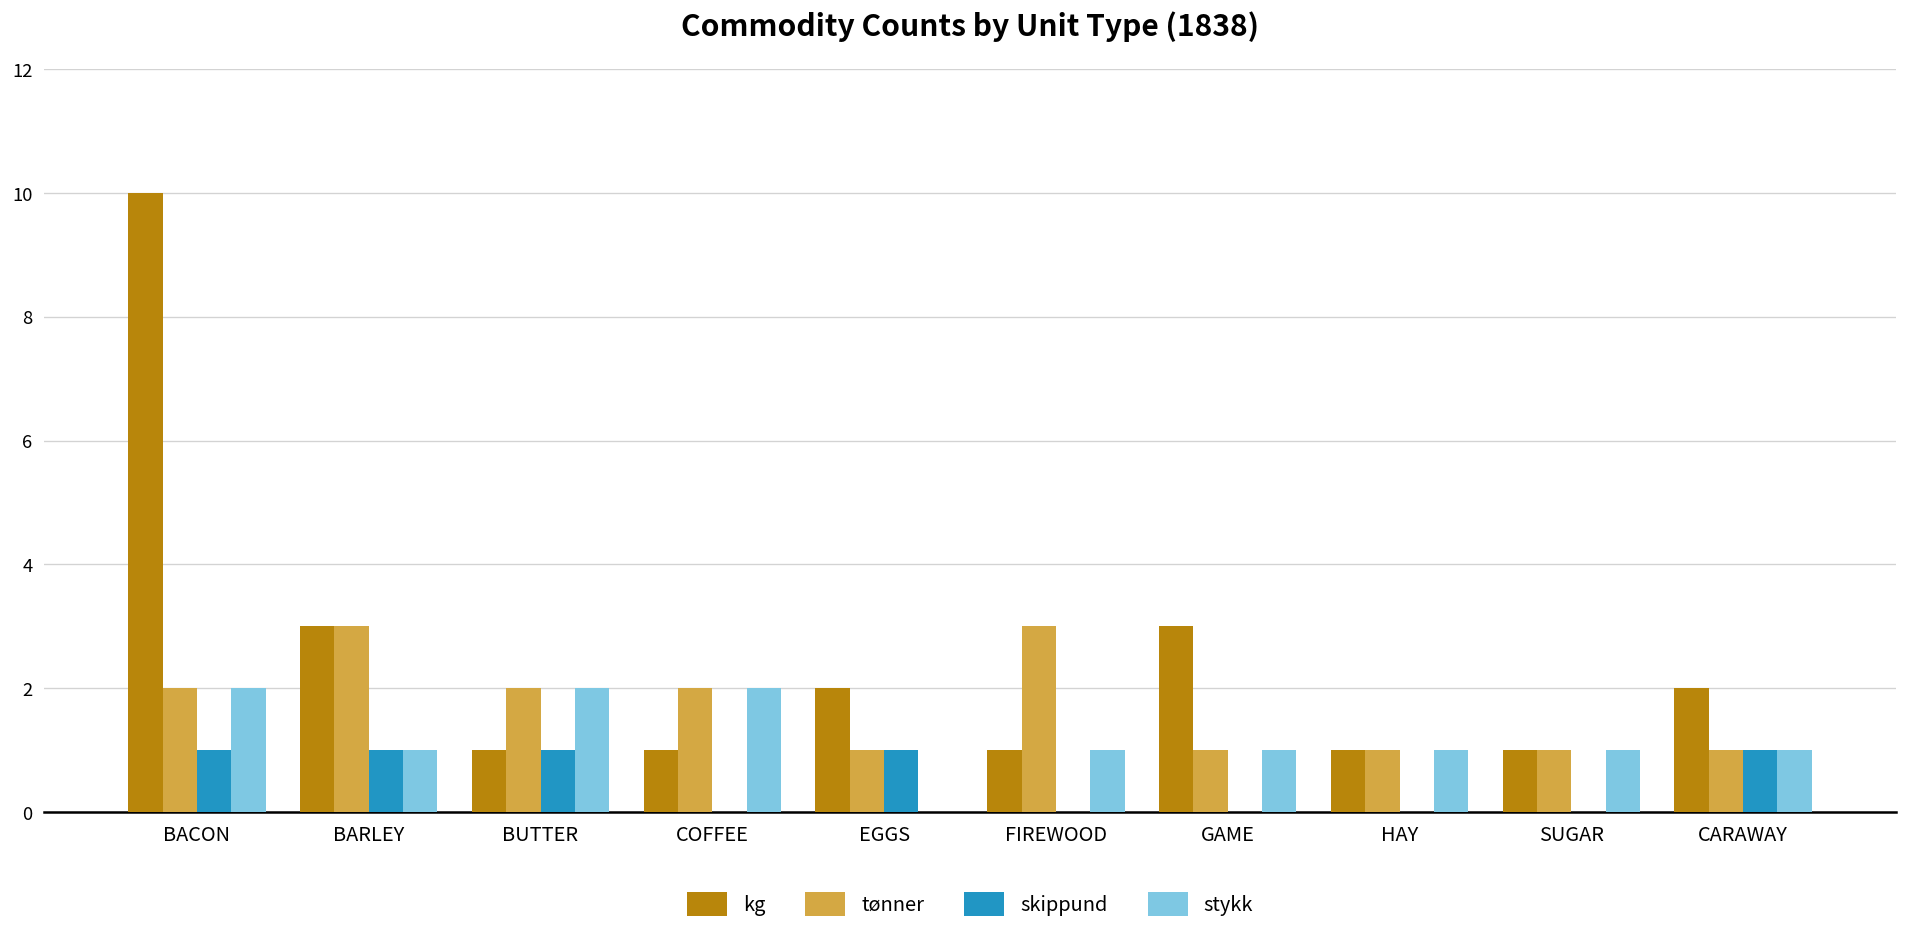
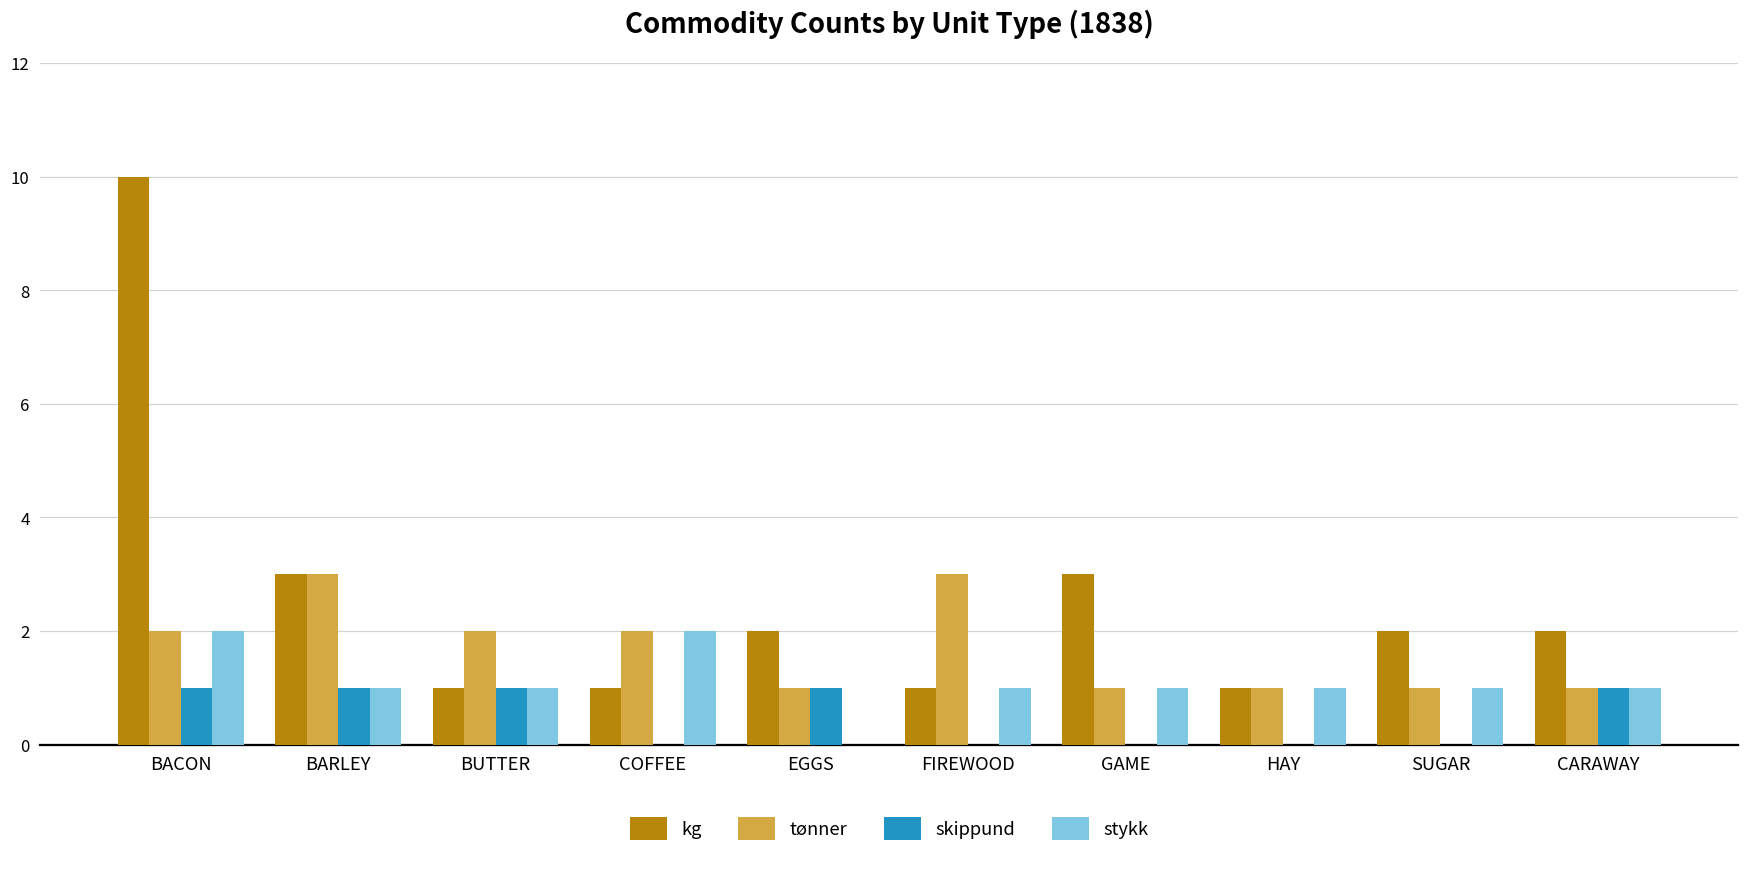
stykk, BUTTER: 2 -> 1
kg, SUGAR: 1 -> 2
